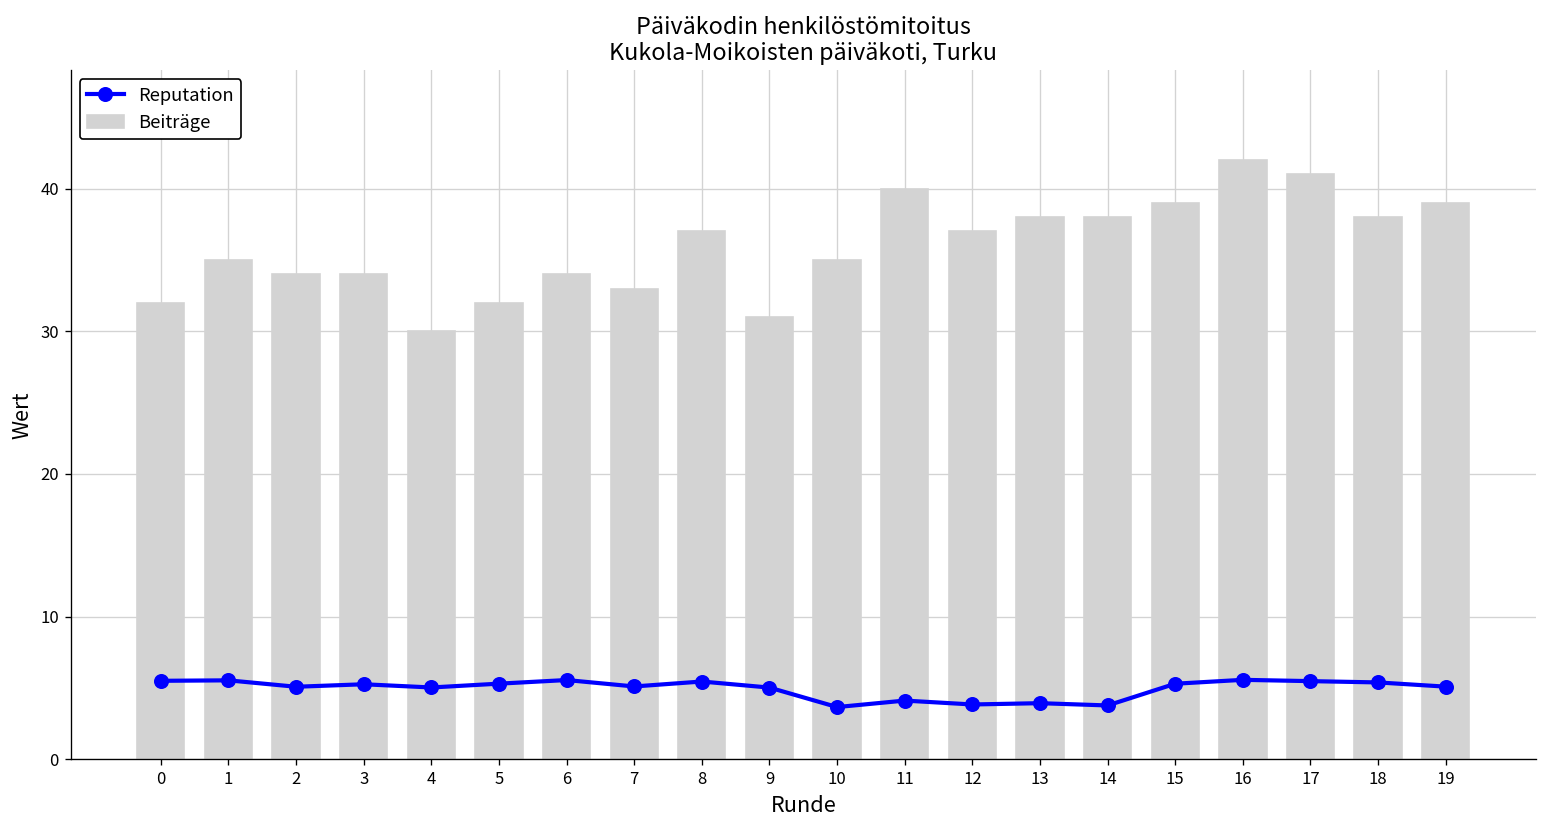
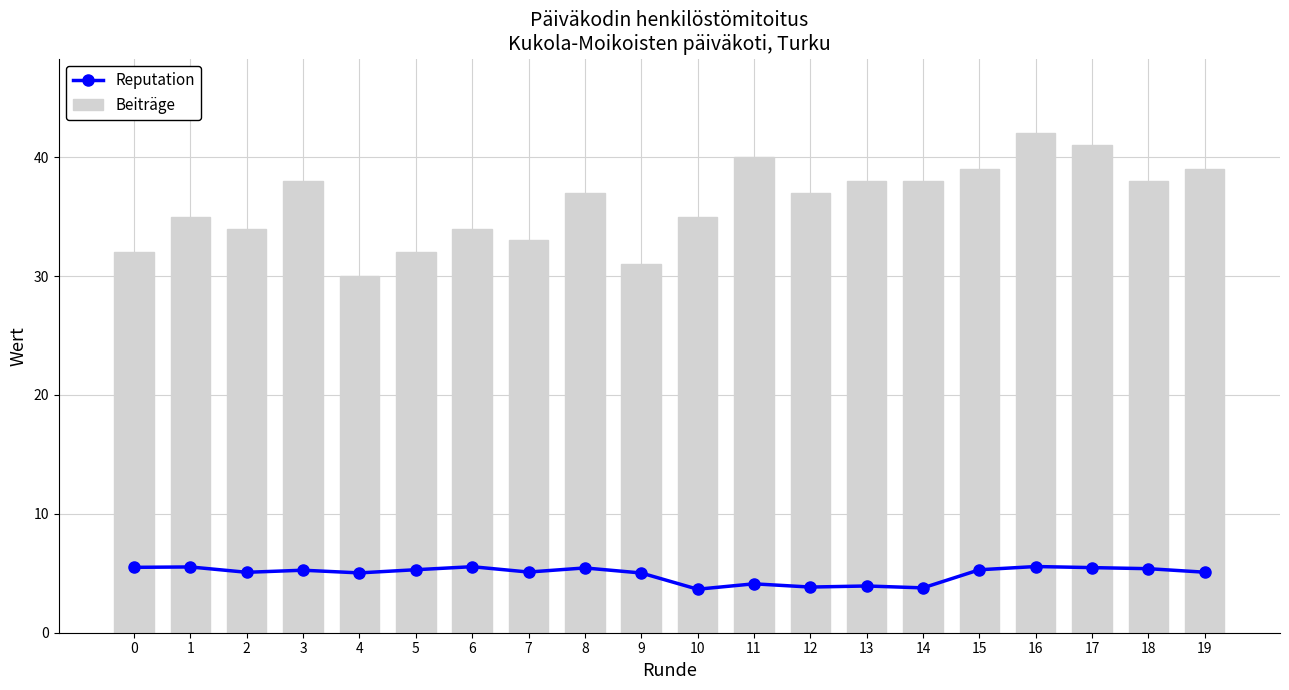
Beiträge, 3: 34 -> 38
